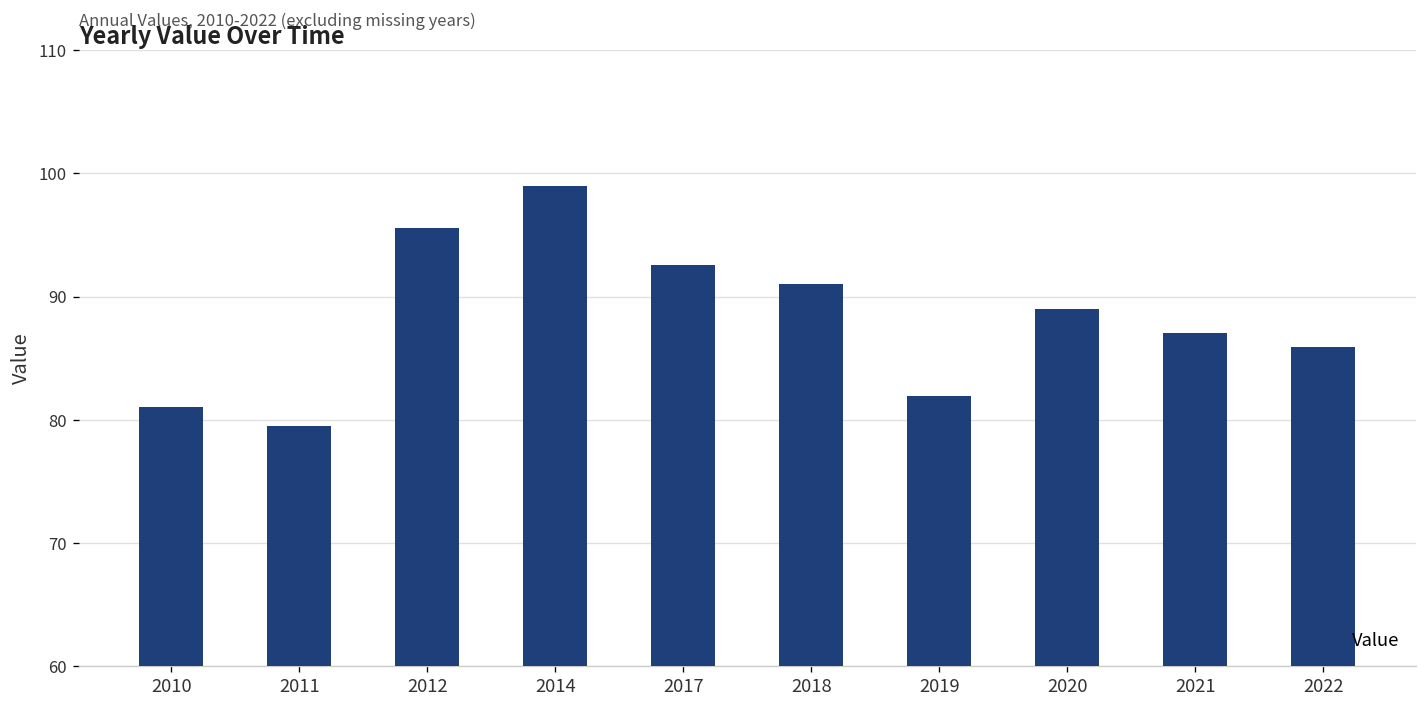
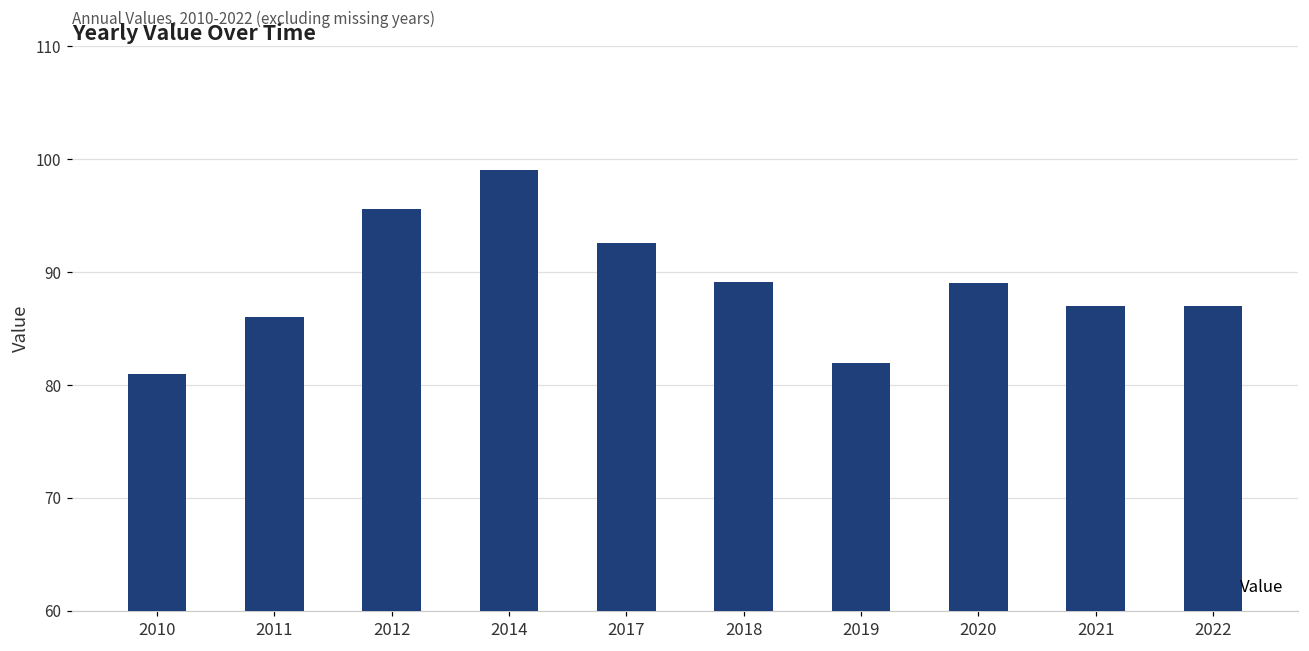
2011: 79.5 -> 86.0
2018: 91.0 -> 89.1
2022: 85.9 -> 87.0
